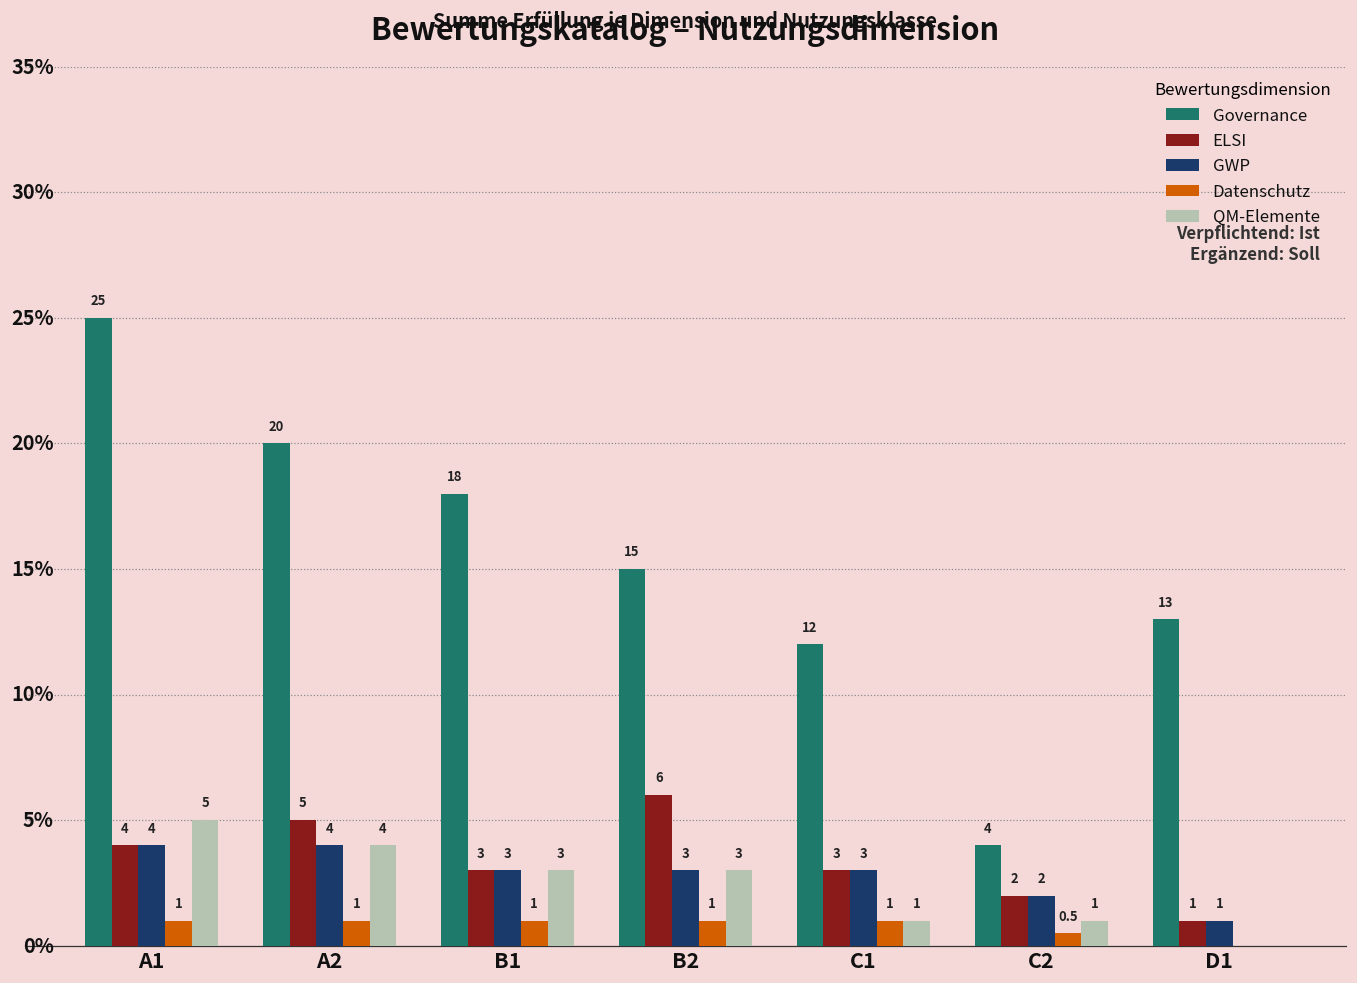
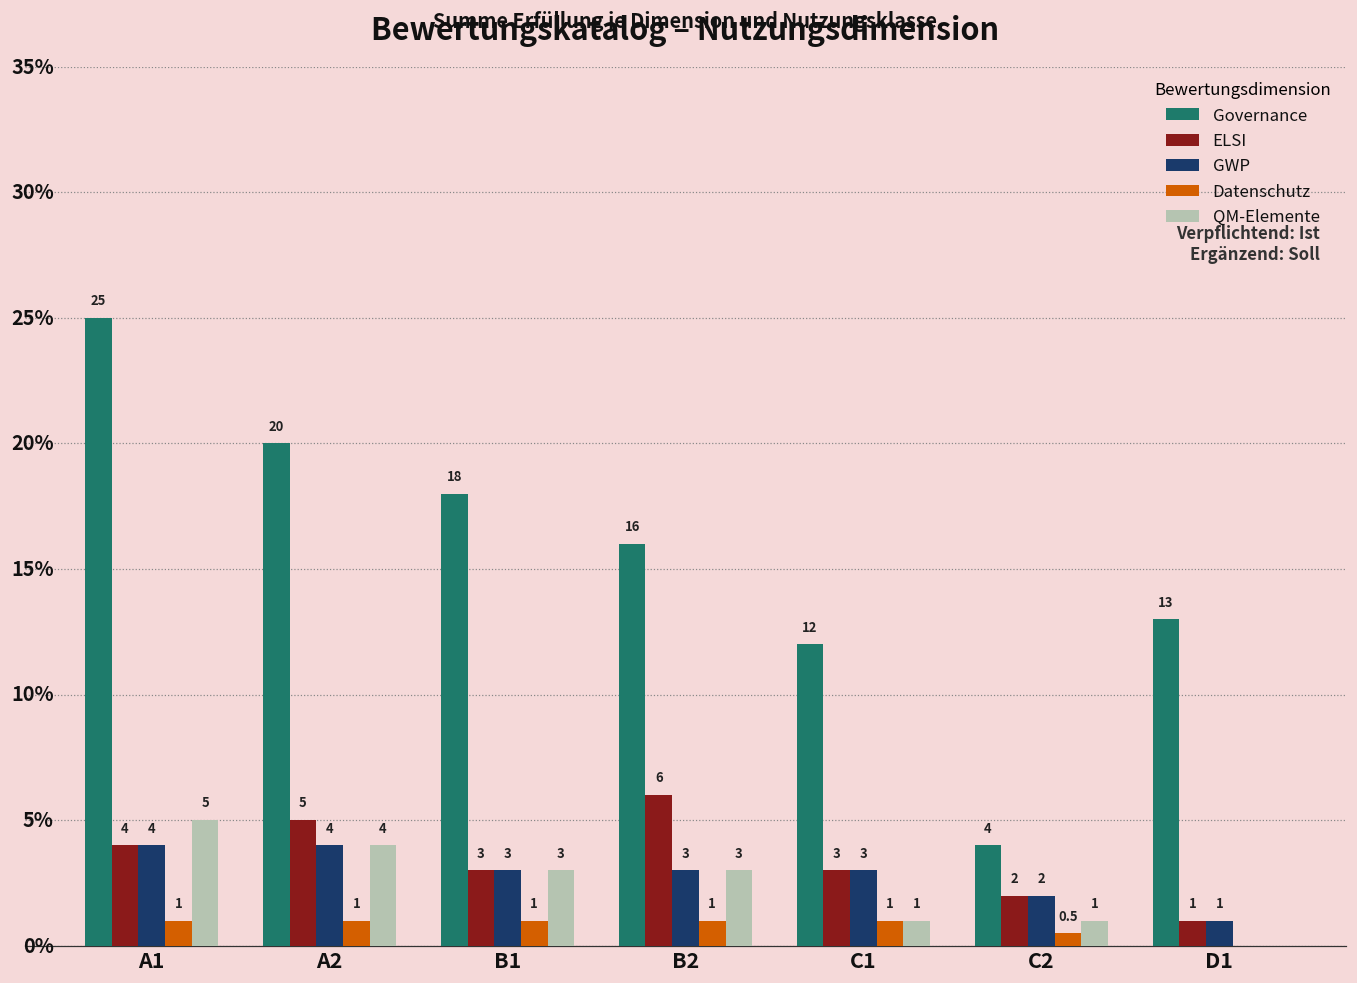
Governance, B2: 15 -> 16
